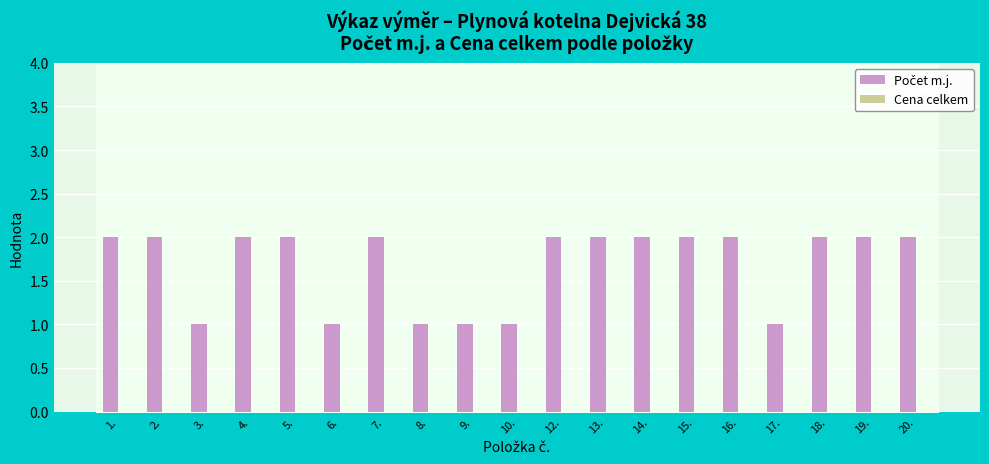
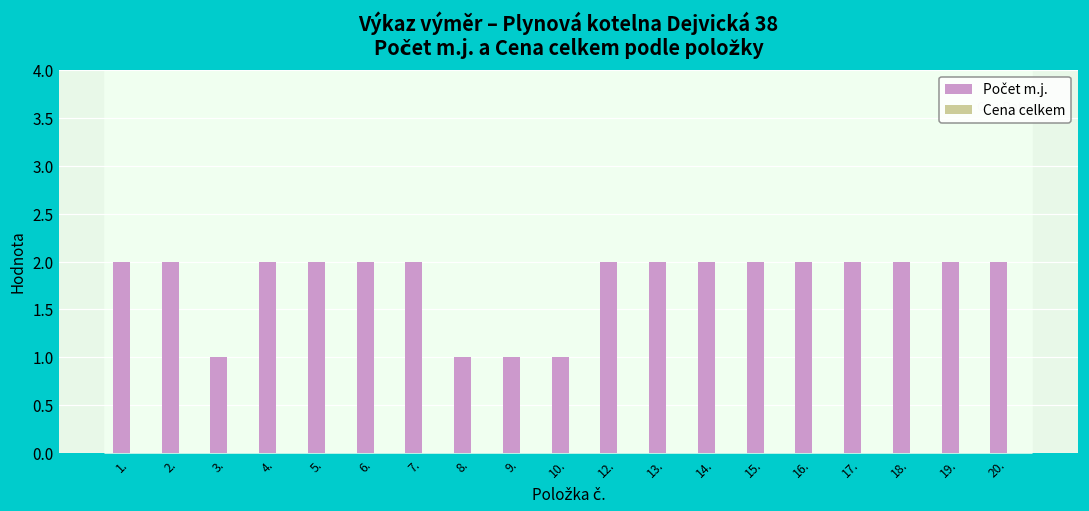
Počet m.j., 6.: 1 -> 2
Počet m.j., 17.: 1 -> 2
